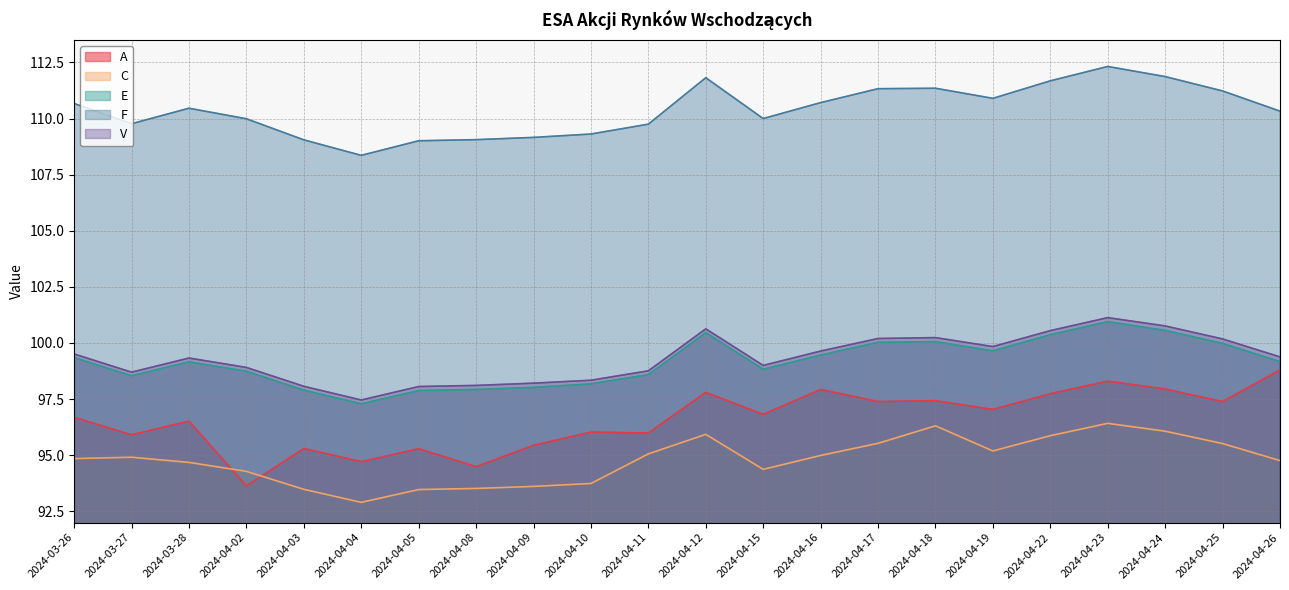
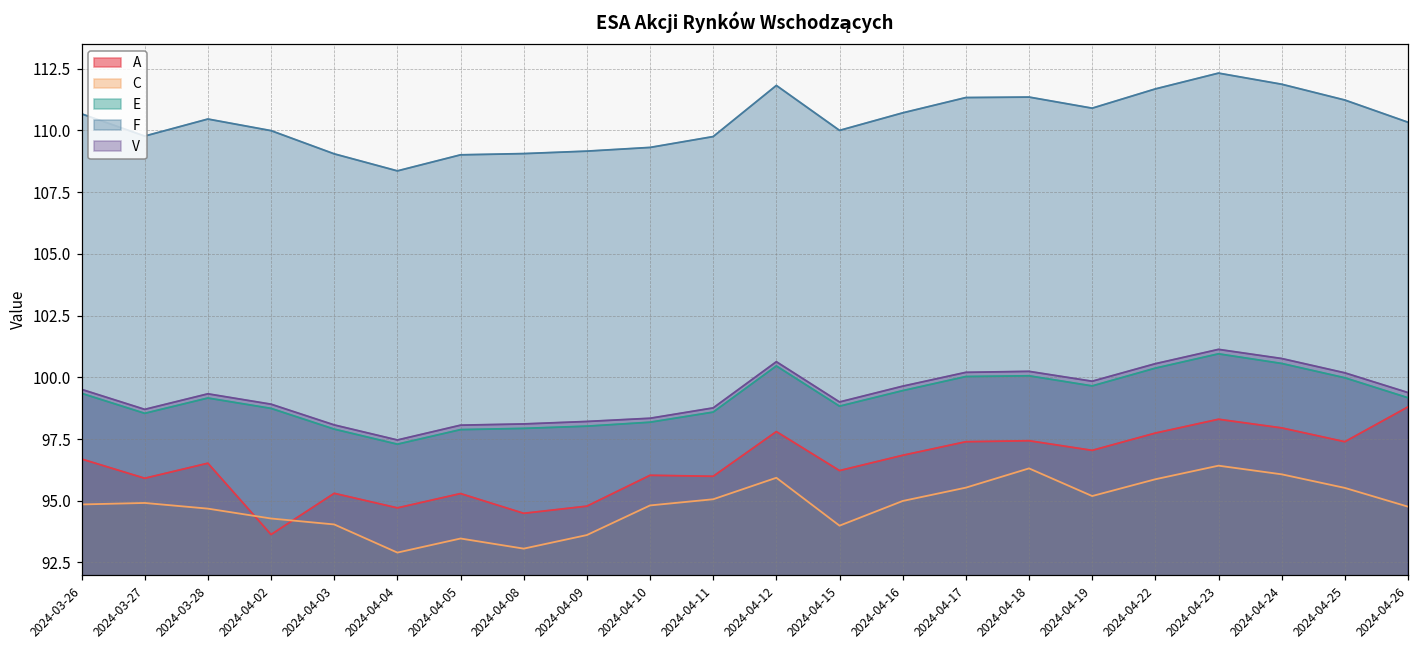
C, 2024-04-03: 93.5 -> 94.0
C, 2024-04-08: 93.5 -> 93.1
A, 2024-04-09: 95.4 -> 94.8
C, 2024-04-10: 93.7 -> 94.8
A, 2024-04-15: 96.8 -> 96.2
C, 2024-04-15: 94.4 -> 94.0
A, 2024-04-16: 97.9 -> 96.8
